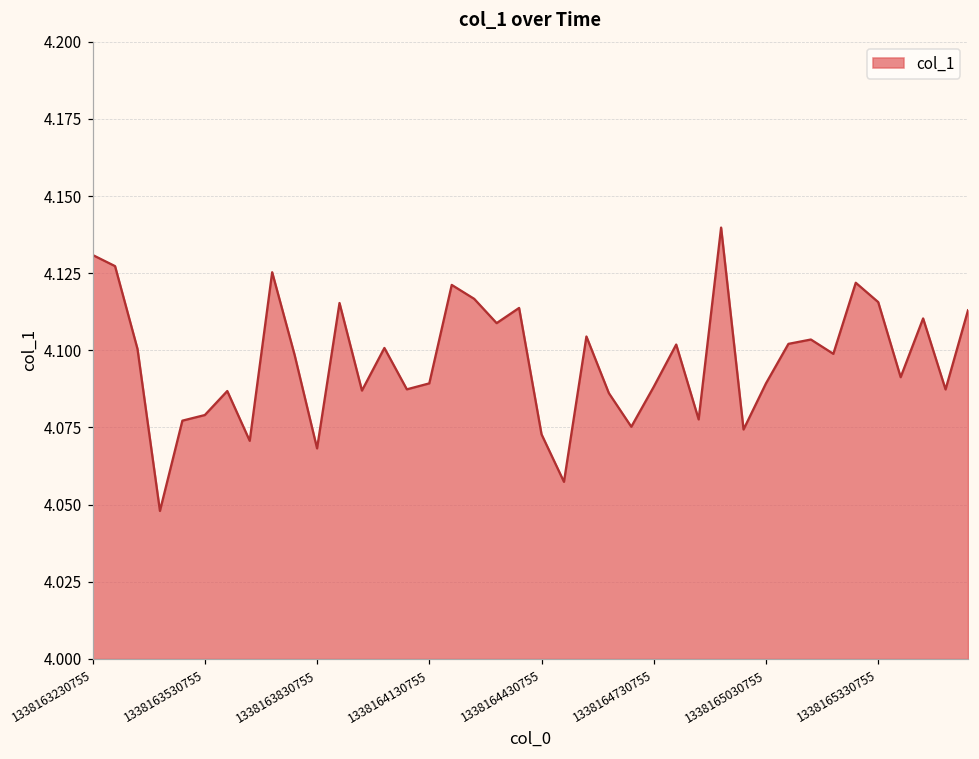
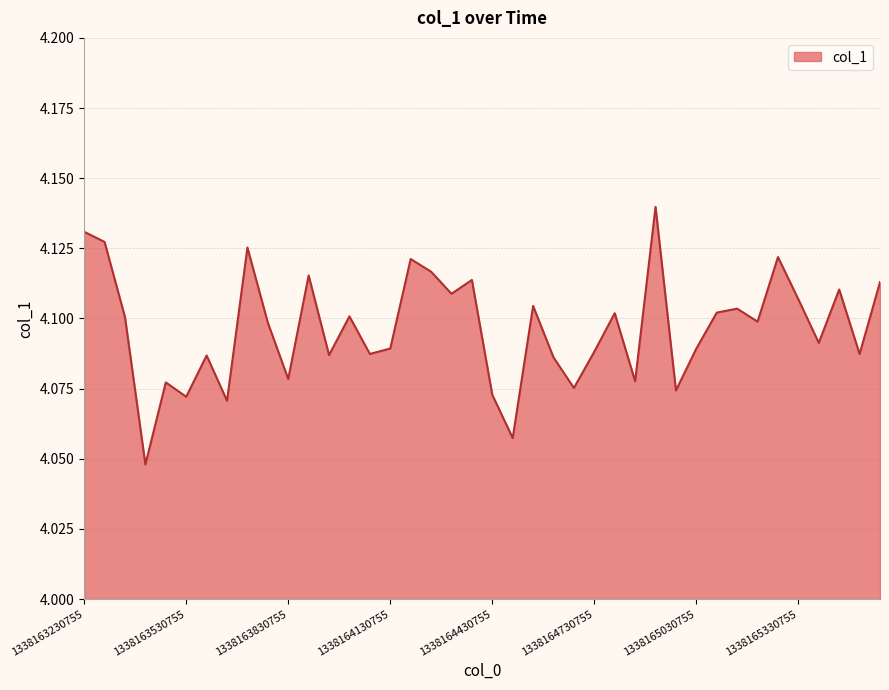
1338163530755: 4.079 -> 4.072
1338163830755: 4.068 -> 4.078
1338165330755: 4.116 -> 4.107
